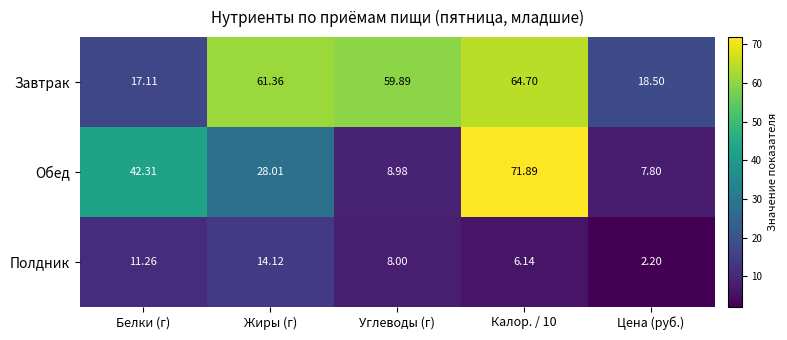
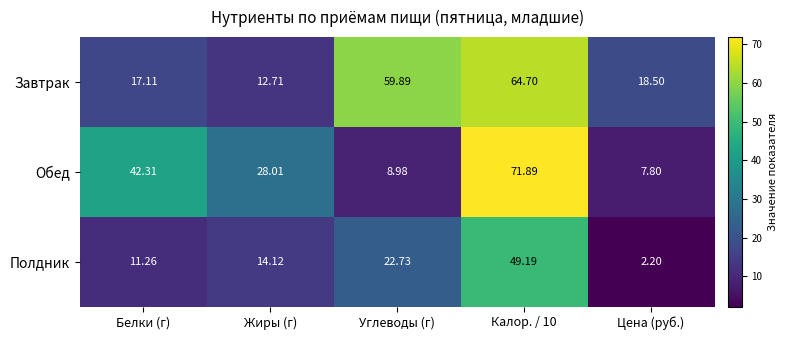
Завтрак, Жиры (г): 61.36 -> 12.71
Полдник, Углеводы (г): 8.00 -> 22.73
Полдник, Калор. / 10: 6.14 -> 49.19
